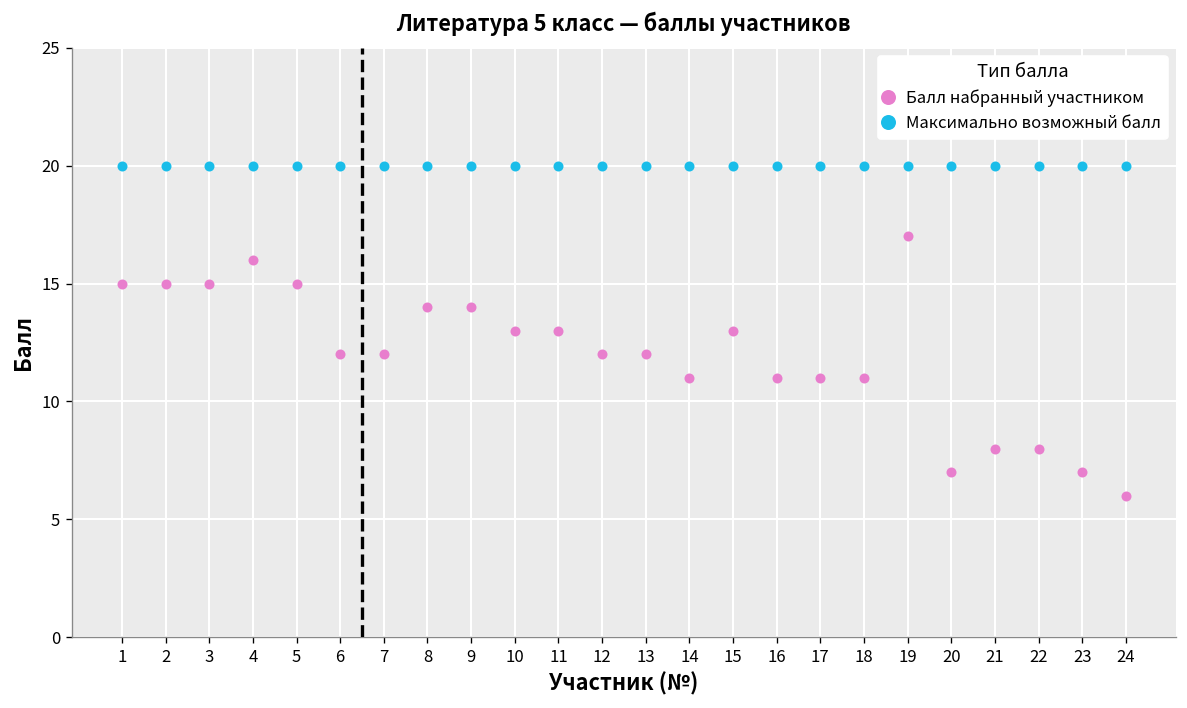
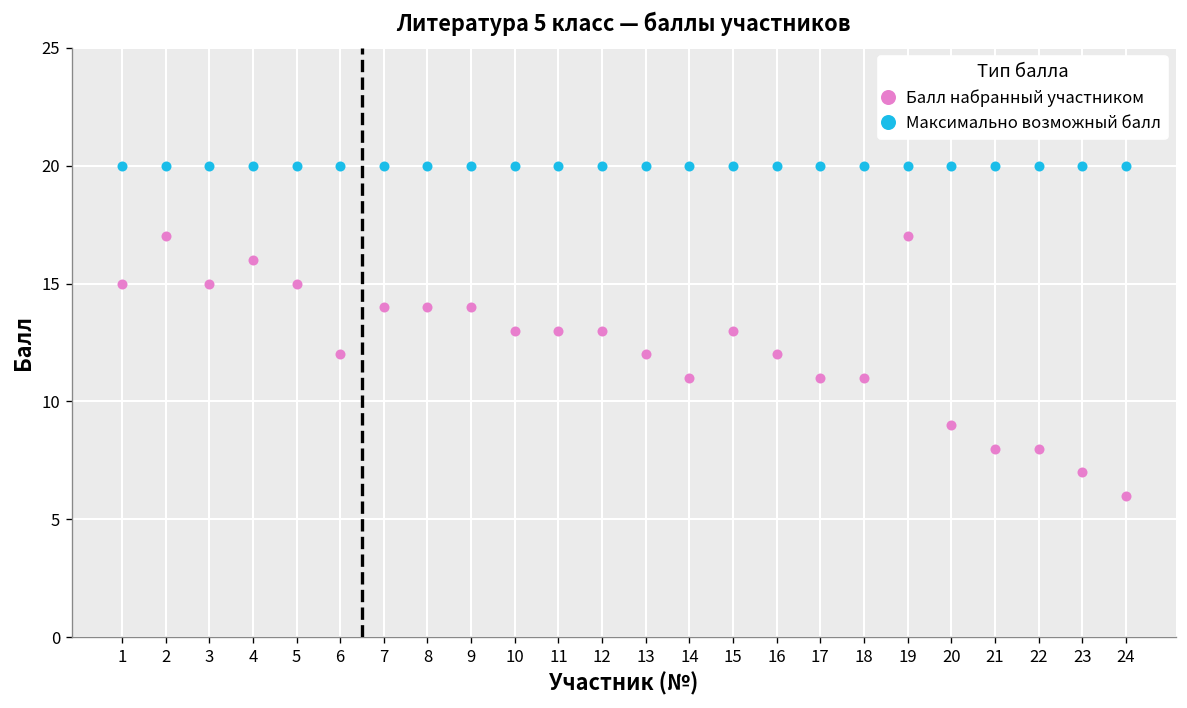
Балл набранный участником, 2: 15 -> 17
Балл набранный участником, 7: 12 -> 14
Балл набранный участником, 12: 12 -> 13
Балл набранный участником, 16: 11 -> 12
Балл набранный участником, 20: 7 -> 9
